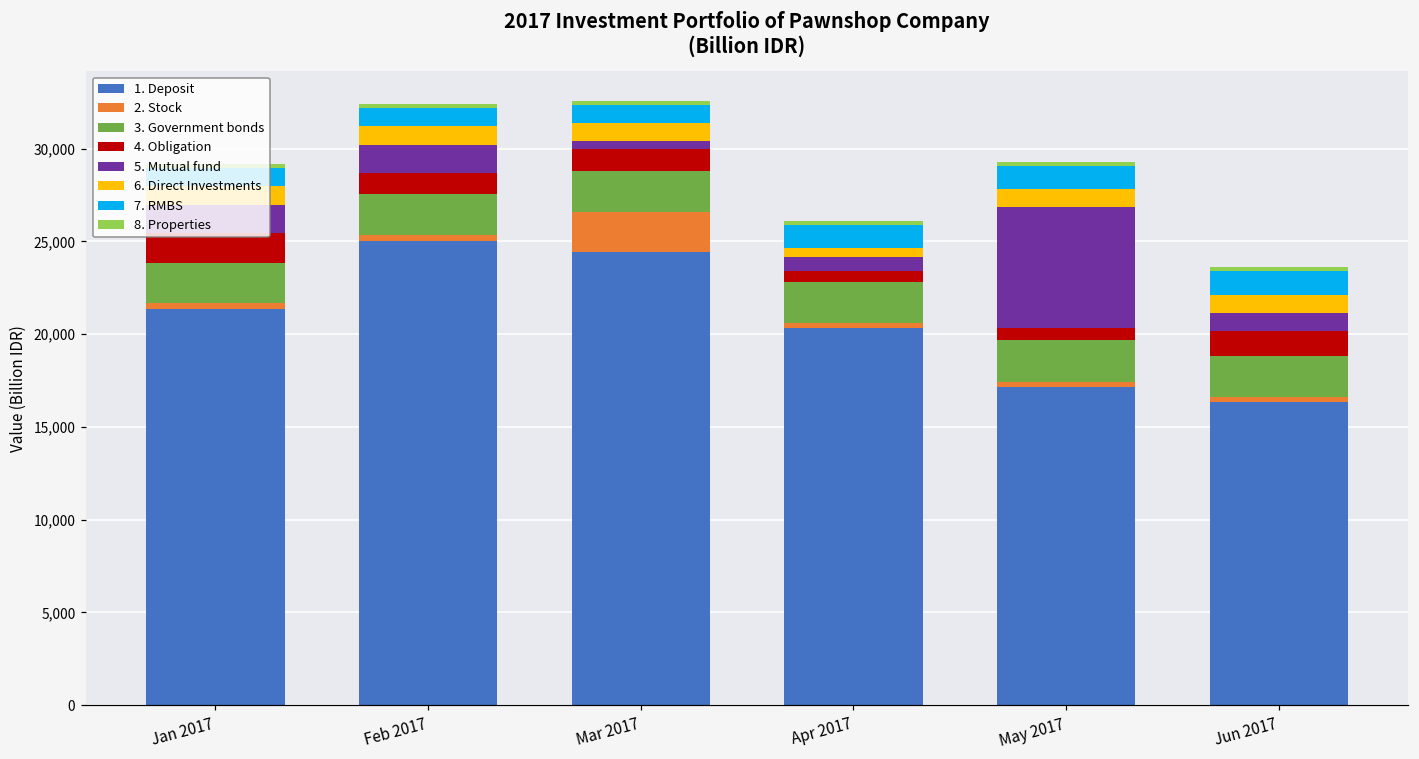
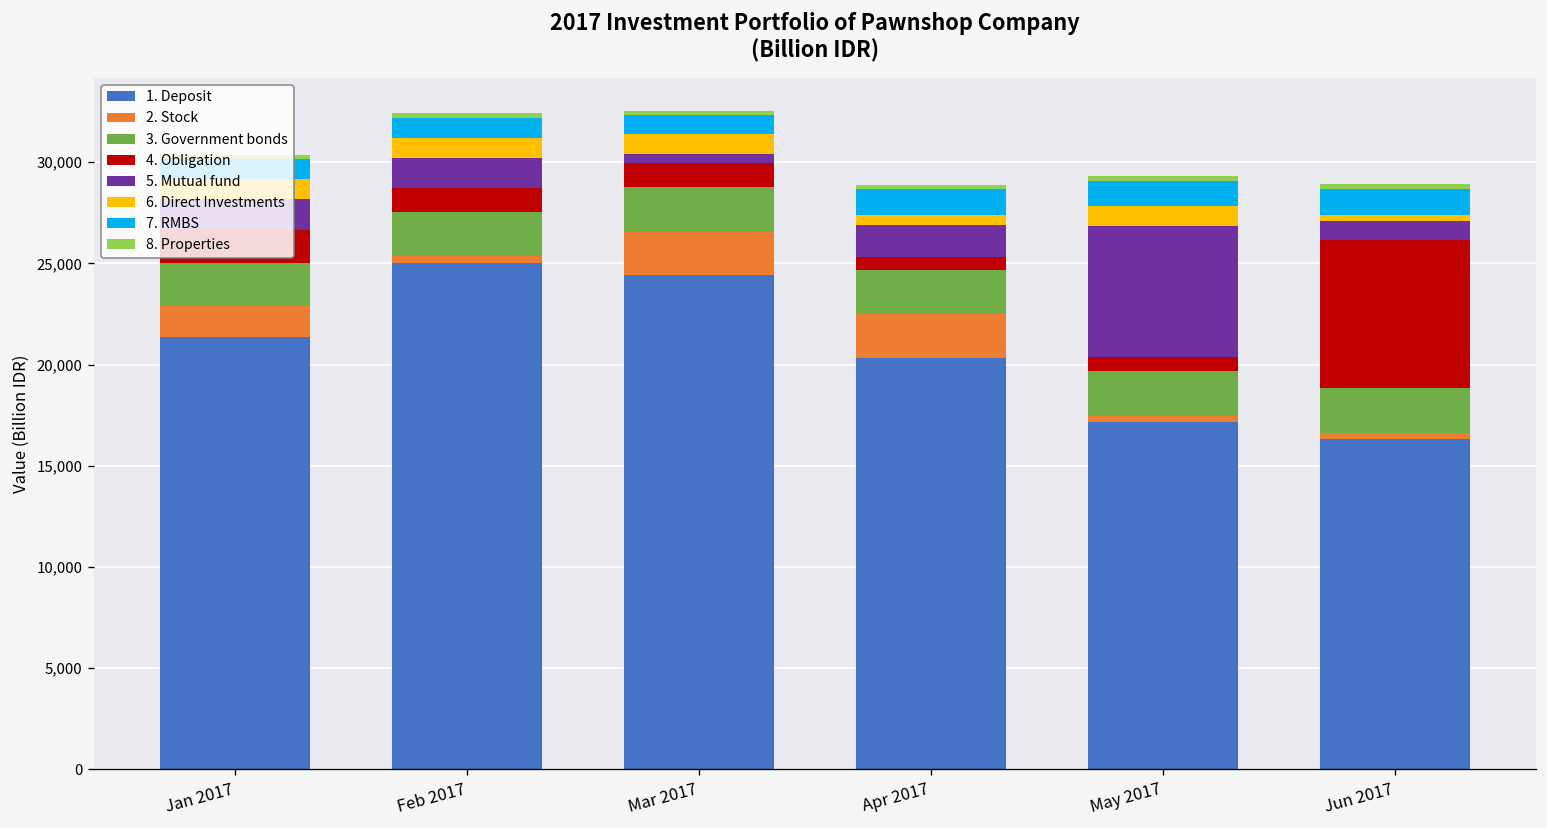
2. Stock, Jan 2017: 400 -> 1,600
2. Stock, Apr 2017: 300 -> 2,200
5. Mutual fund, Apr 2017: 700 -> 1,600
4. Obligation, Jun 2017: 1,300 -> 7,300
6. Direct Investments, Jun 2017: 1,000 -> 300
